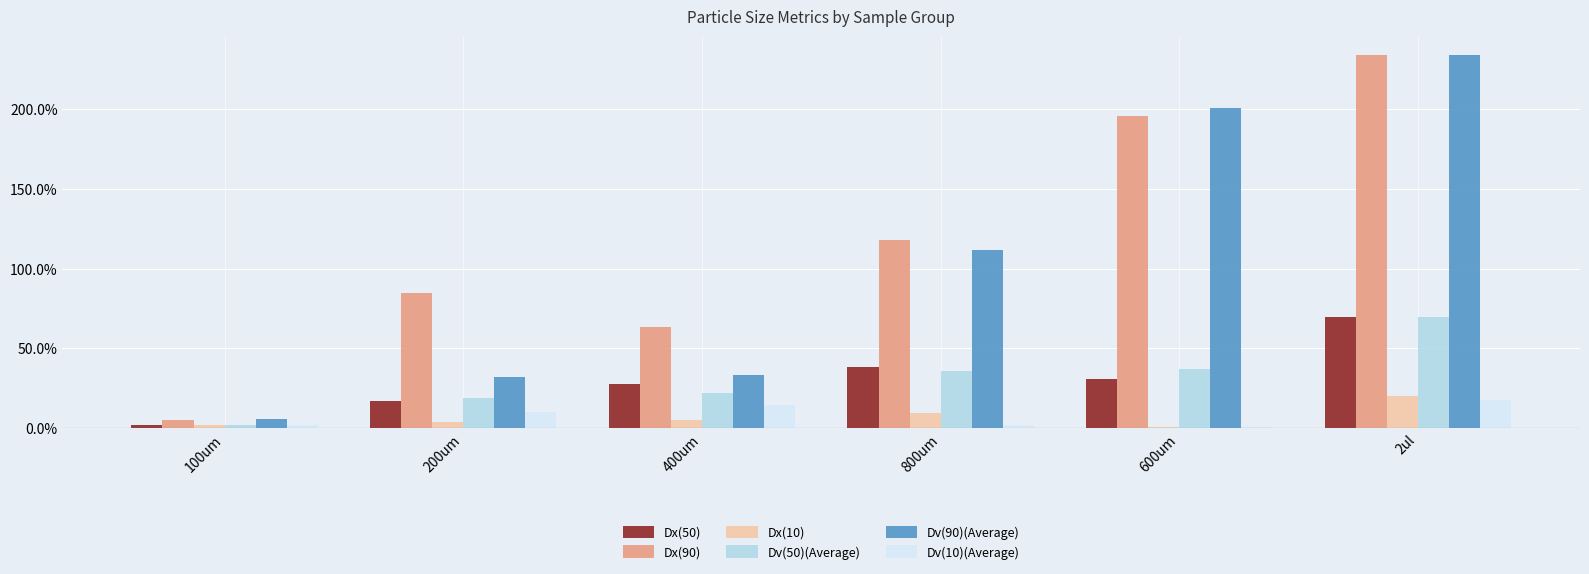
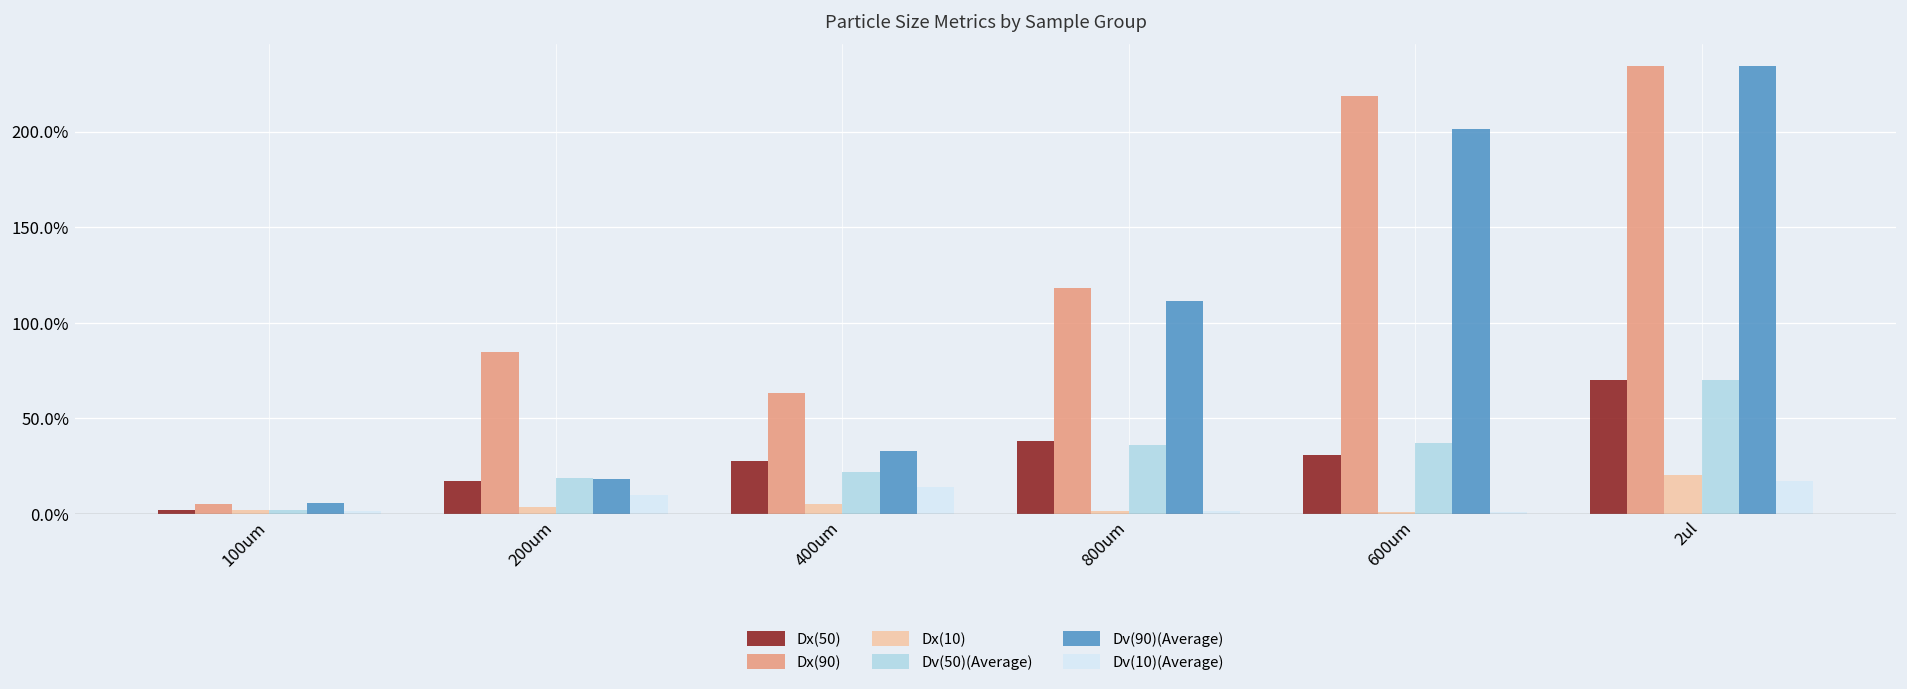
Dv(90)(Average), 200um: 32% -> 18%
Dx(10), 800um: 9% -> 2%
Dx(90), 600um: 196% -> 218%
